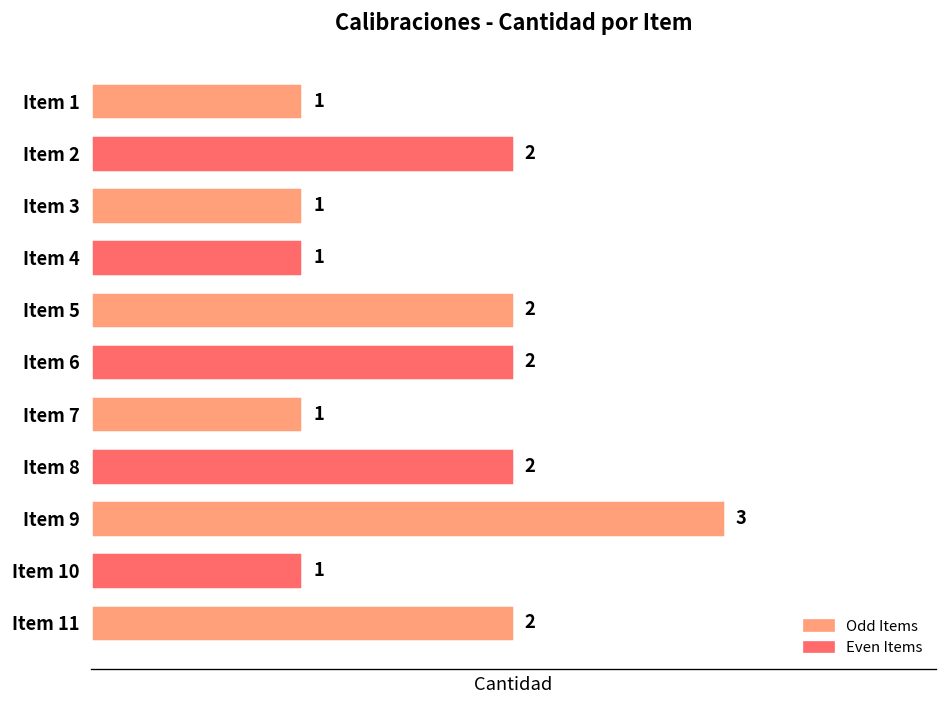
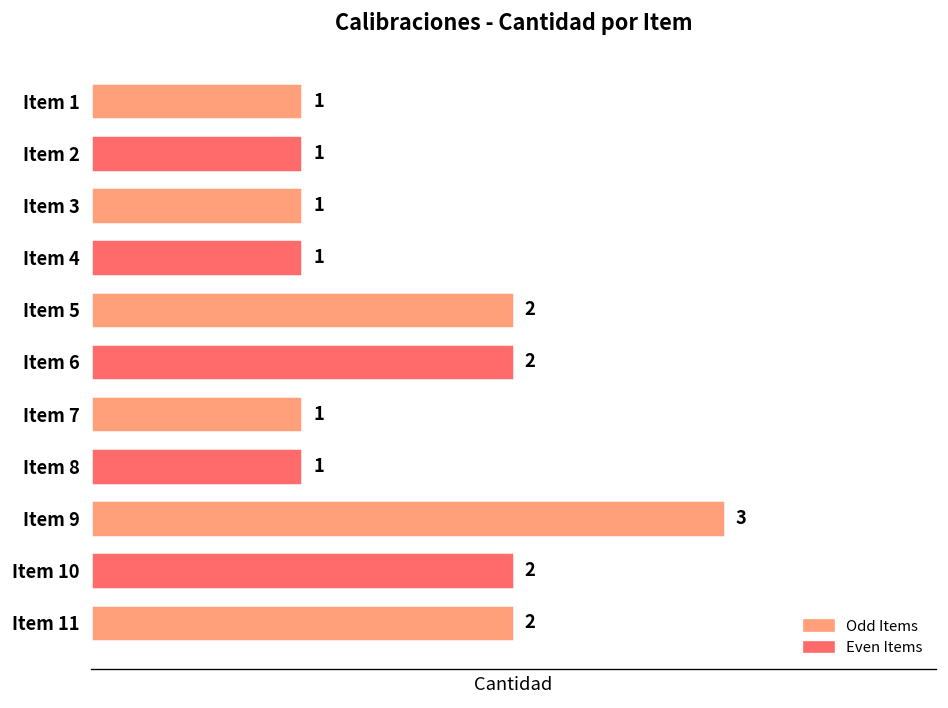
Item 2: 2 -> 1
Item 8: 2 -> 1
Item 10: 1 -> 2
